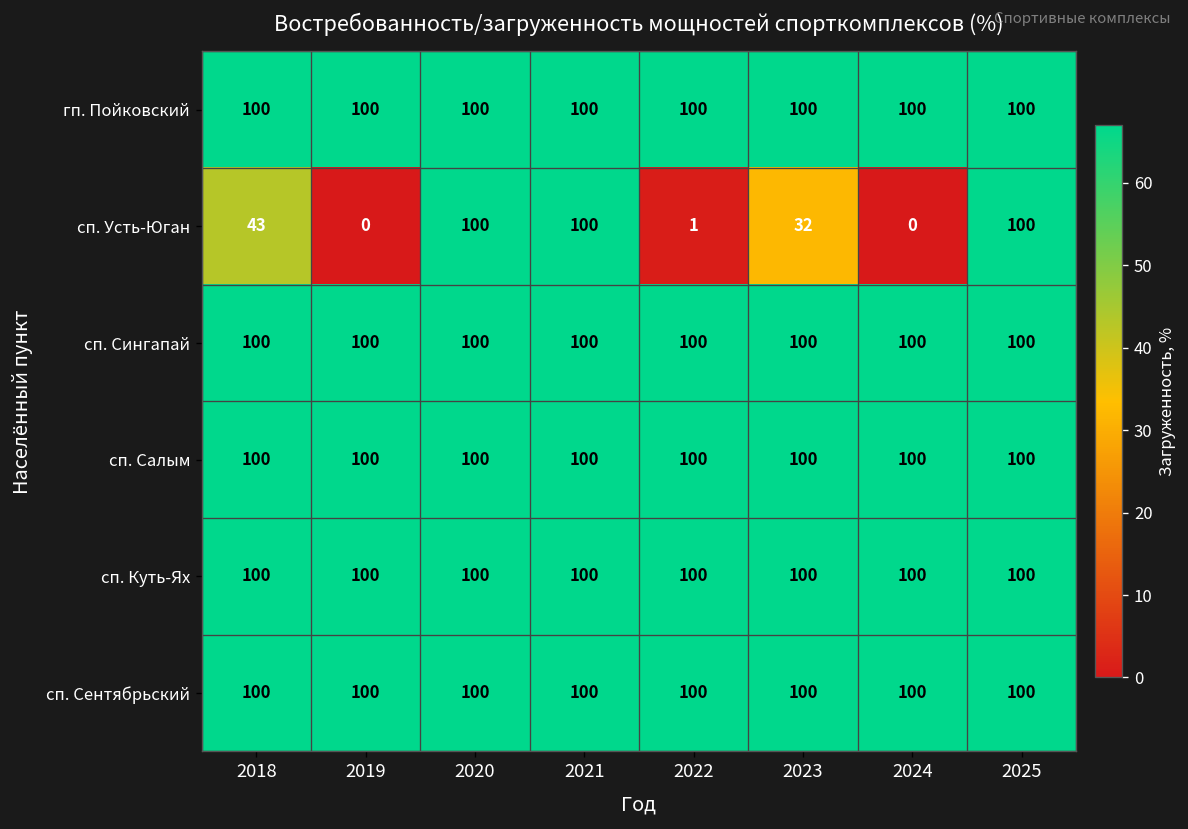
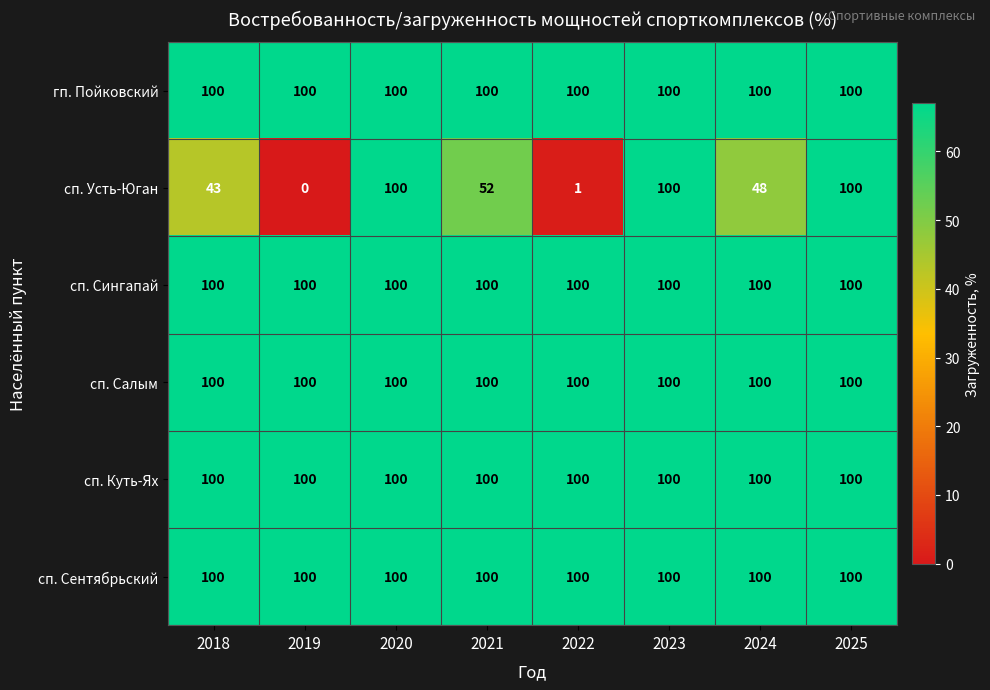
сп. Усть-Юган, 2021: 100 -> 52
сп. Усть-Юган, 2023: 32 -> 100
сп. Усть-Юган, 2024: 0 -> 48
